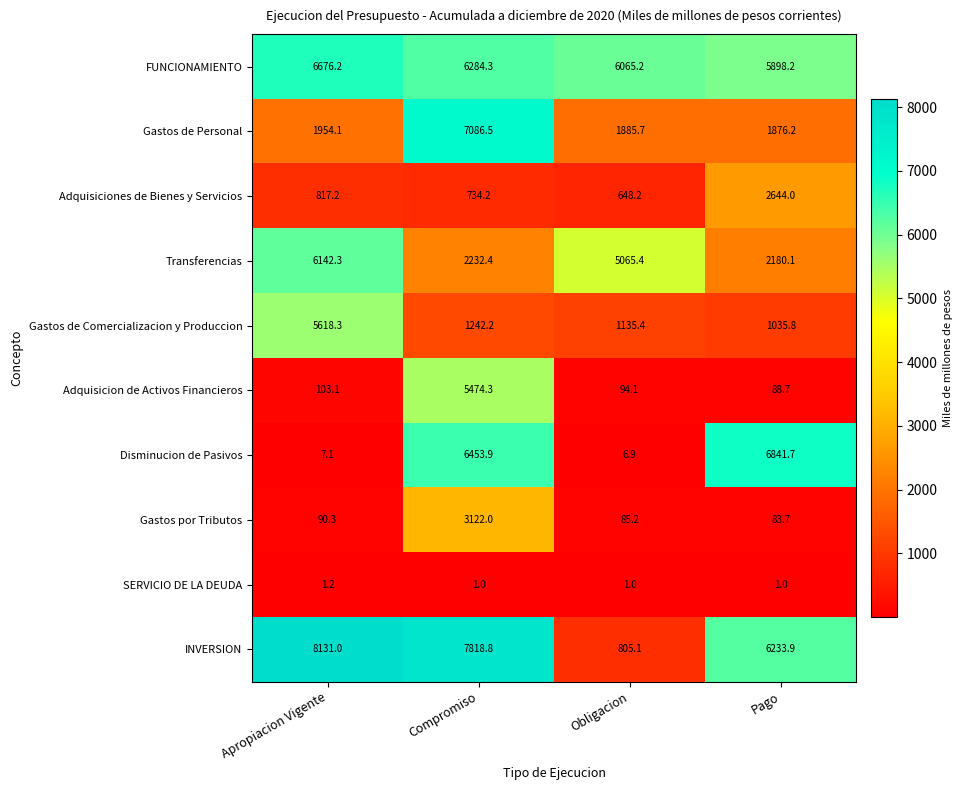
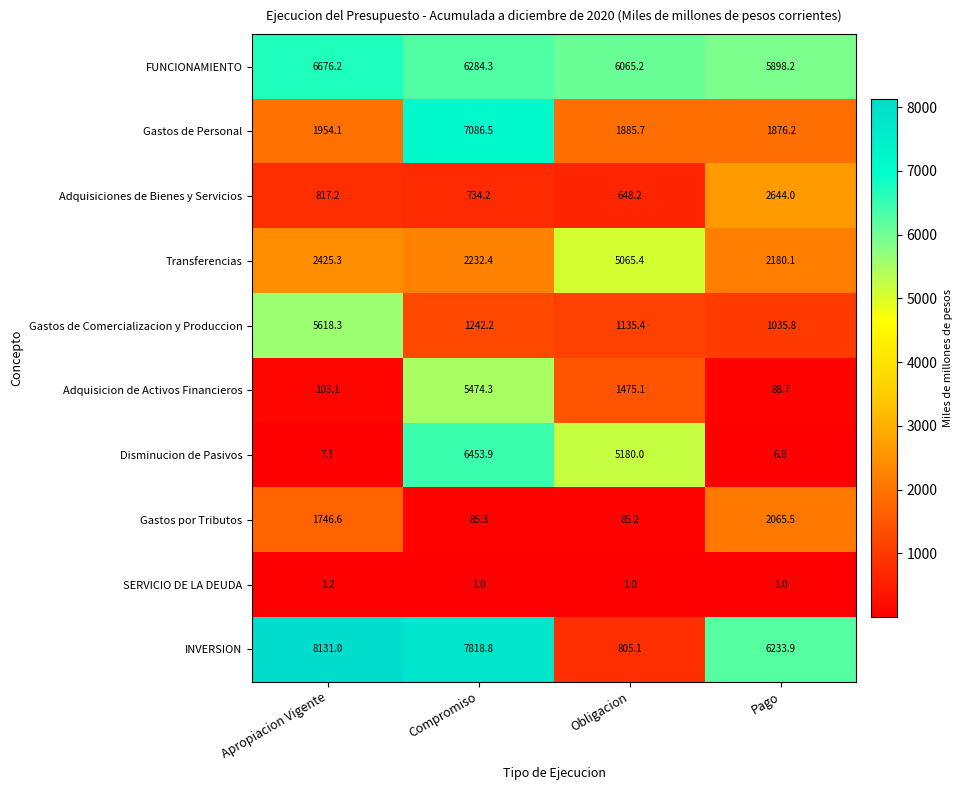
Transferencias, Apropiacion Vigente: 6142.3 -> 2425.3
Adquisicion de Activos Financieros, Obligacion: 94.1 -> 1475.1
Disminucion de Pasivos, Obligacion: 6.9 -> 5180.0
Disminucion de Pasivos, Pago: 6841.7 -> 6.8
Gastos por Tributos, Apropiacion Vigente: 90.3 -> 1746.6
Gastos por Tributos, Compromiso: 3122.0 -> 85.3
Gastos por Tributos, Pago: 83.7 -> 2065.5
